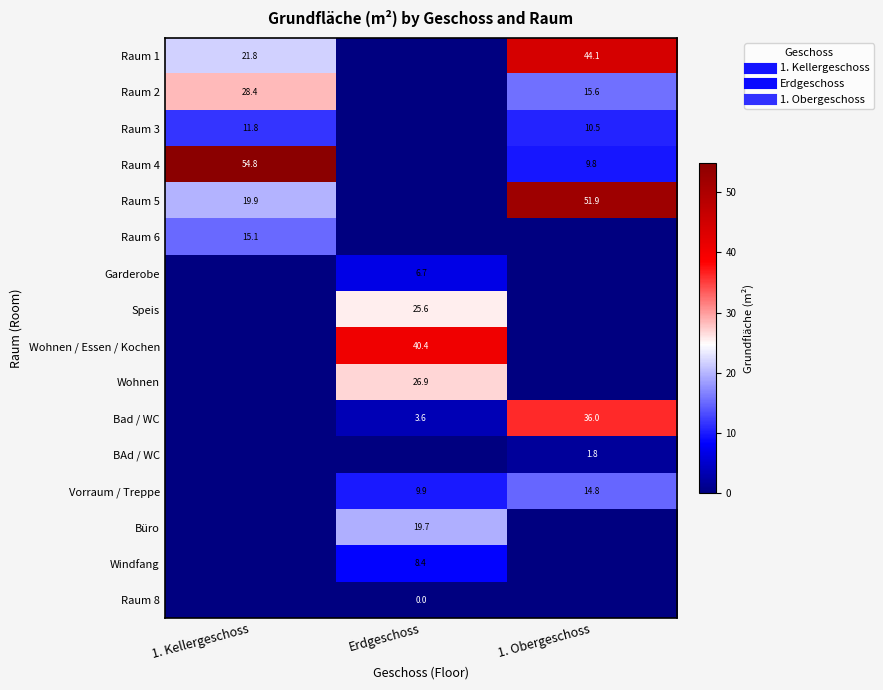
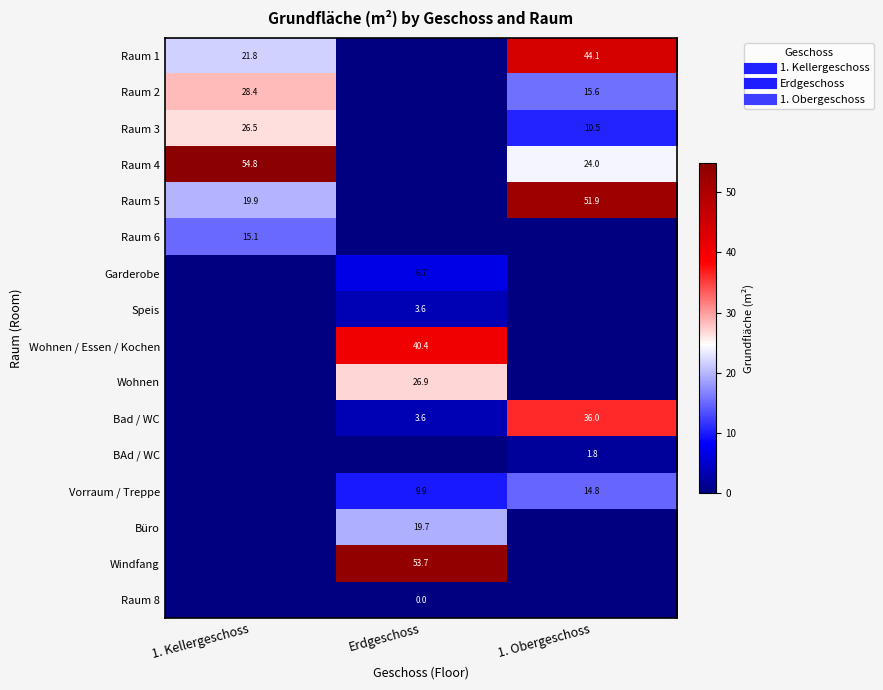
Raum 3, 1. Kellergeschoss: 11.8 -> 26.5
Raum 4, 1. Obergeschoss: 9.8 -> 24.0
Speis, Erdgeschoss: 25.6 -> 3.6
Windfang, Erdgeschoss: 8.4 -> 53.7
